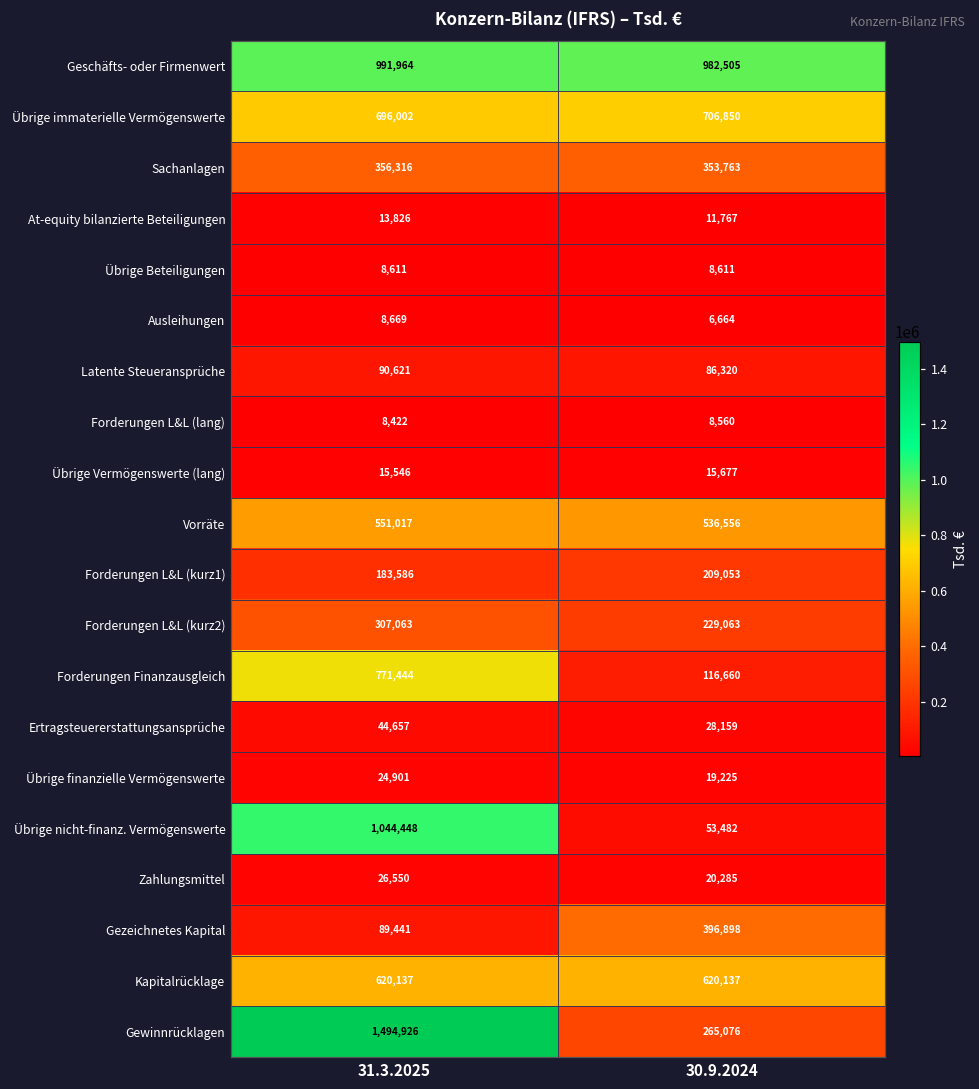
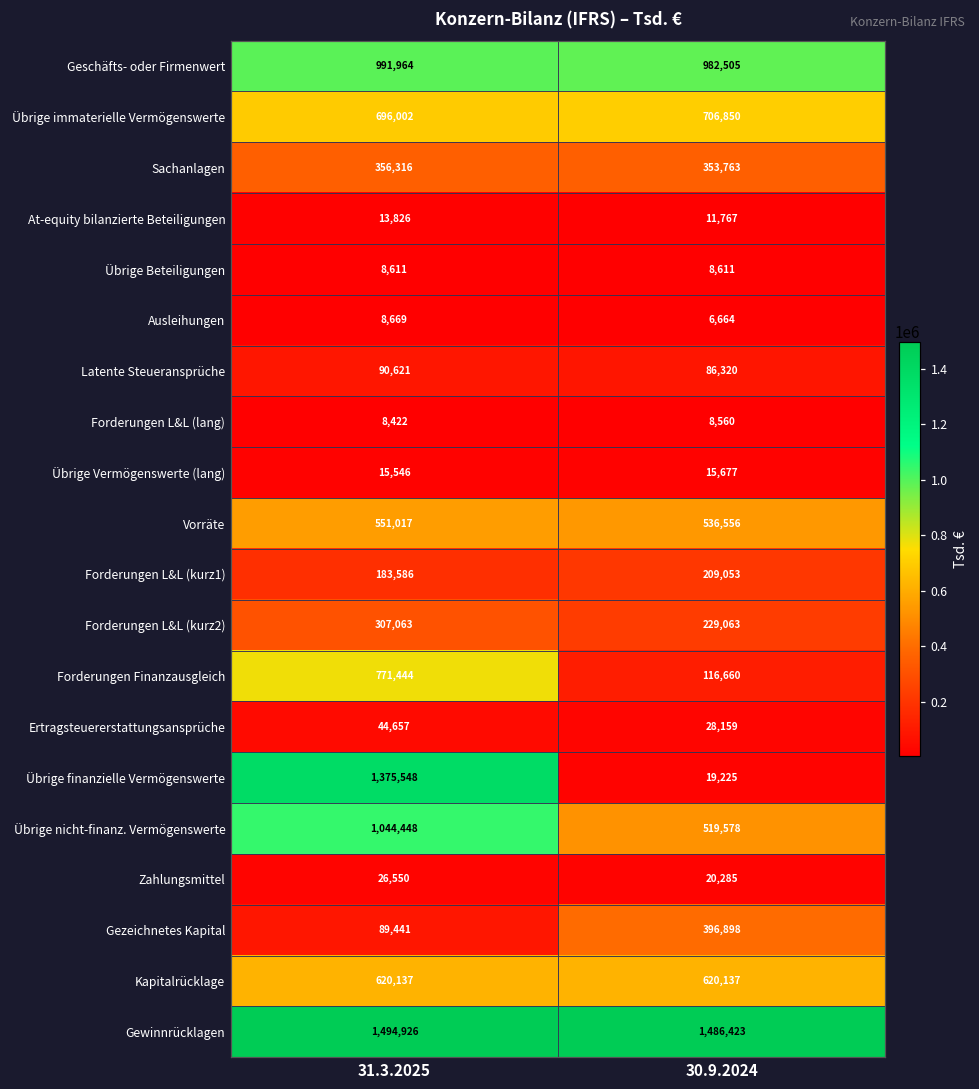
Übrige finanzielle Vermögenswerte, 31.3.2025: 24,901 -> 1,375,548
Übrige nicht-finanz. Vermögenswerte, 30.9.2024: 53,482 -> 519,578
Gewinnrücklagen, 30.9.2024: 265,076 -> 1,486,423
